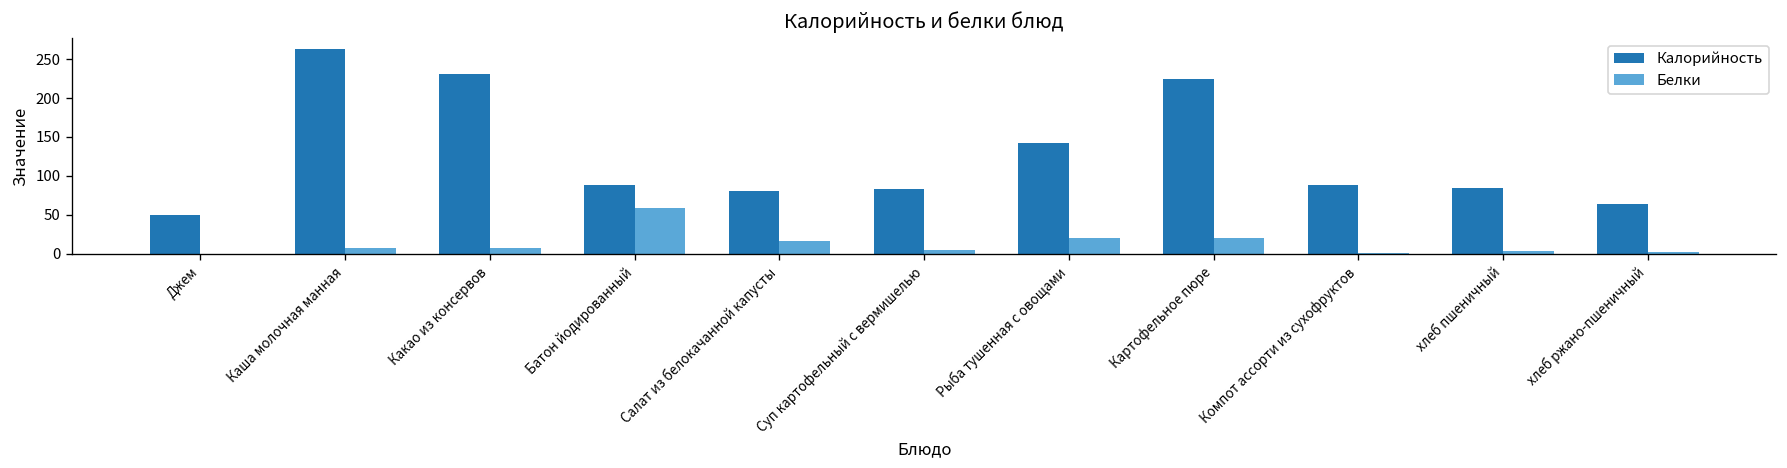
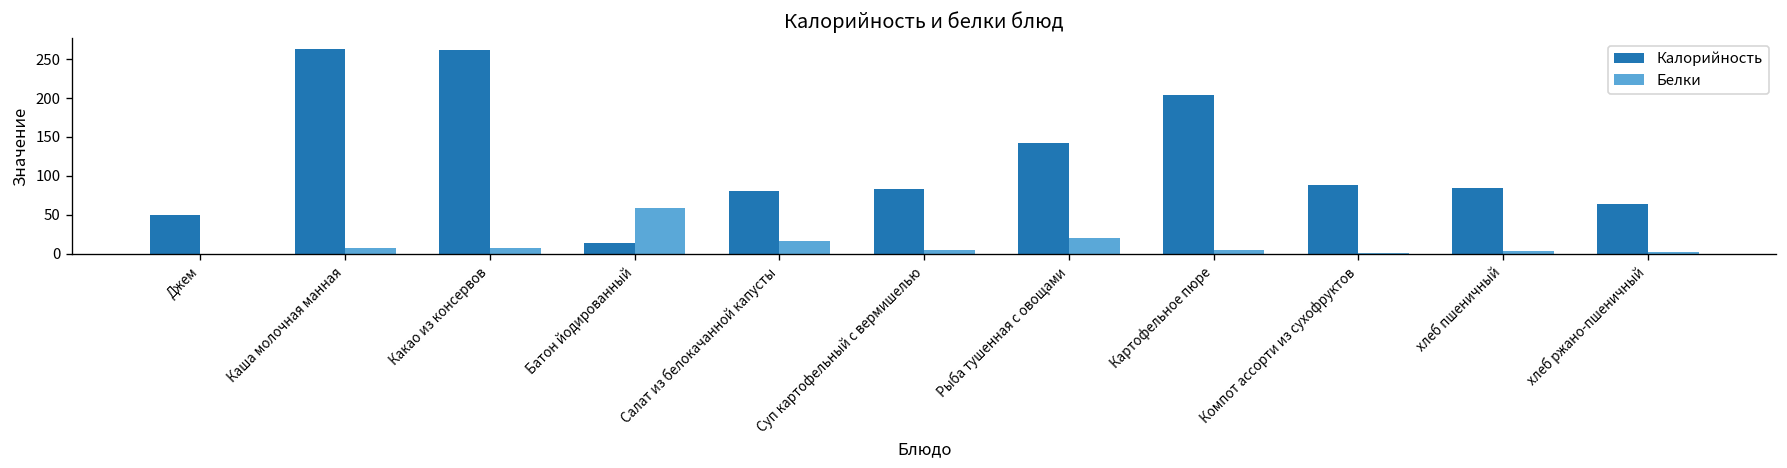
Калорийность, Какао из консервов: 230 -> 260
Калорийность, Батон йодированный: 90 -> 10
Калорийность, Картофельное пюре: 220 -> 200
Белки, Картофельное пюре: 20 -> 0
